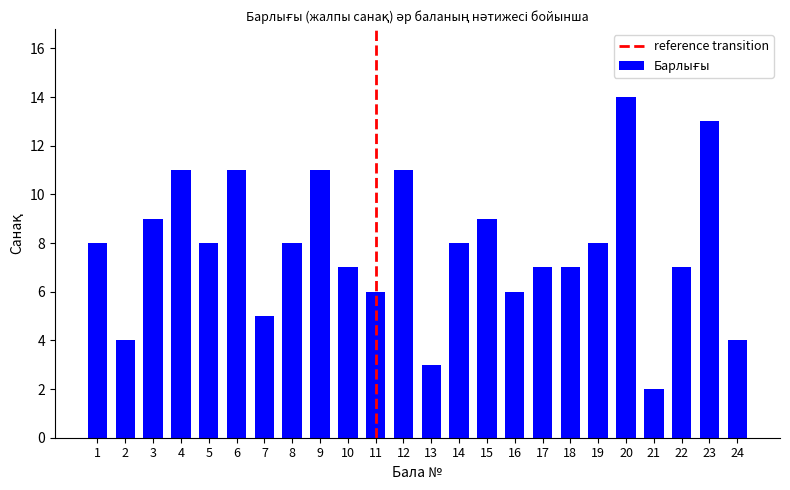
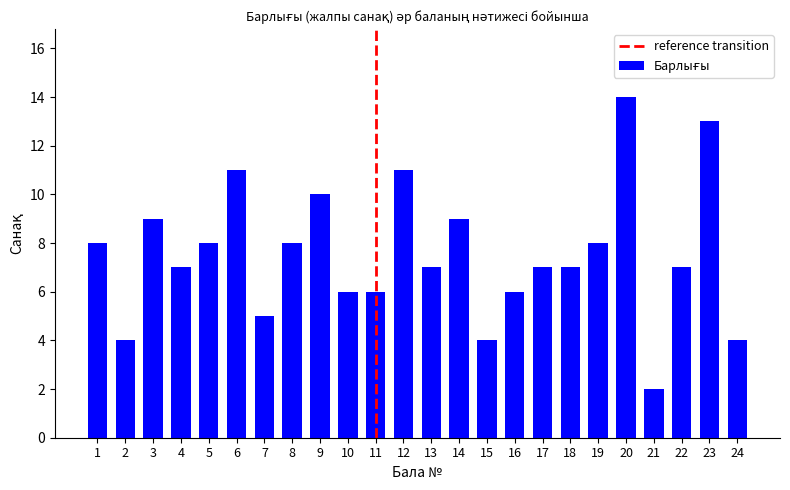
4: 11 -> 7
9: 11 -> 10
10: 7 -> 6
13: 3 -> 7
14: 8 -> 9
15: 9 -> 4
